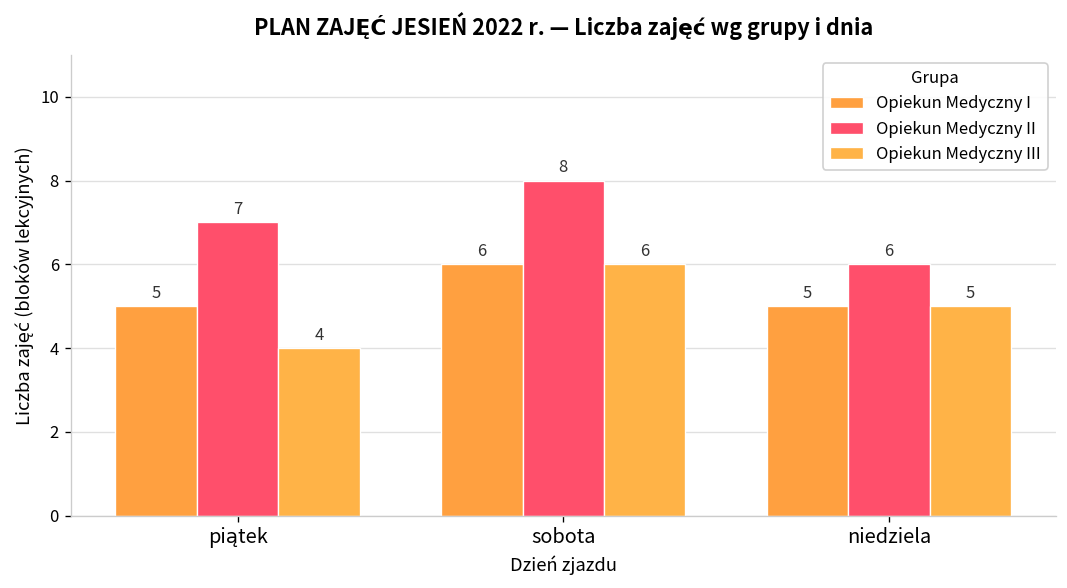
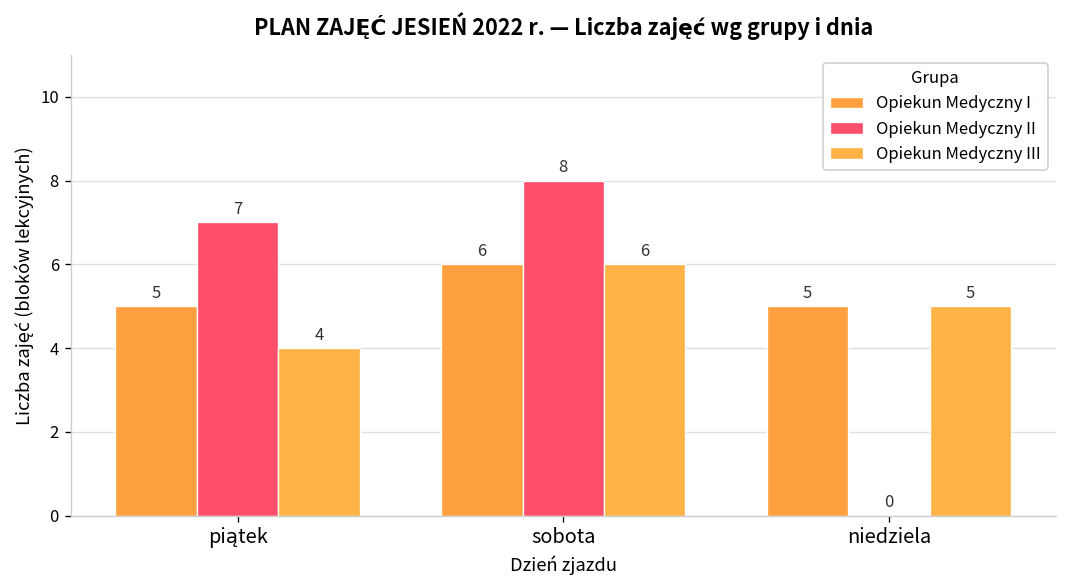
Opiekun Medyczny II, niedziela: 6 -> 0
